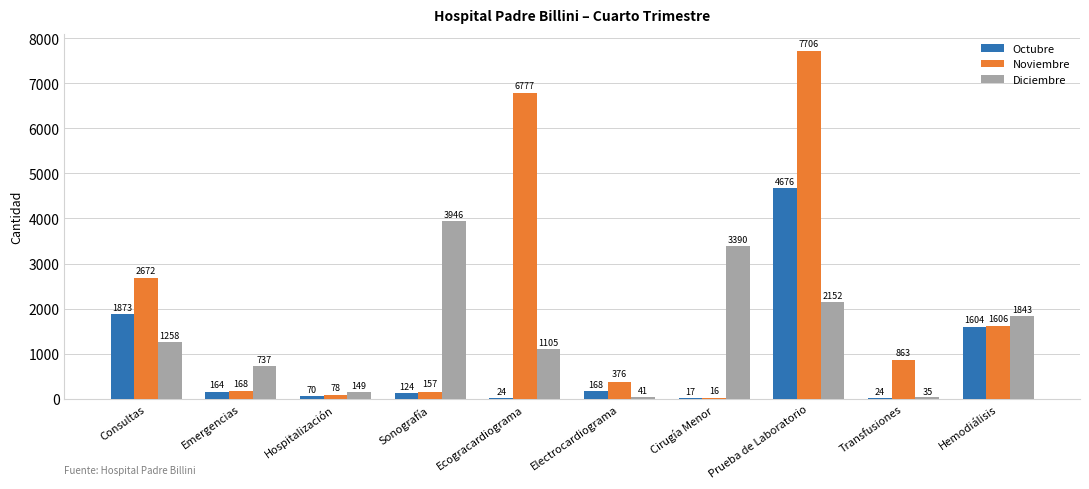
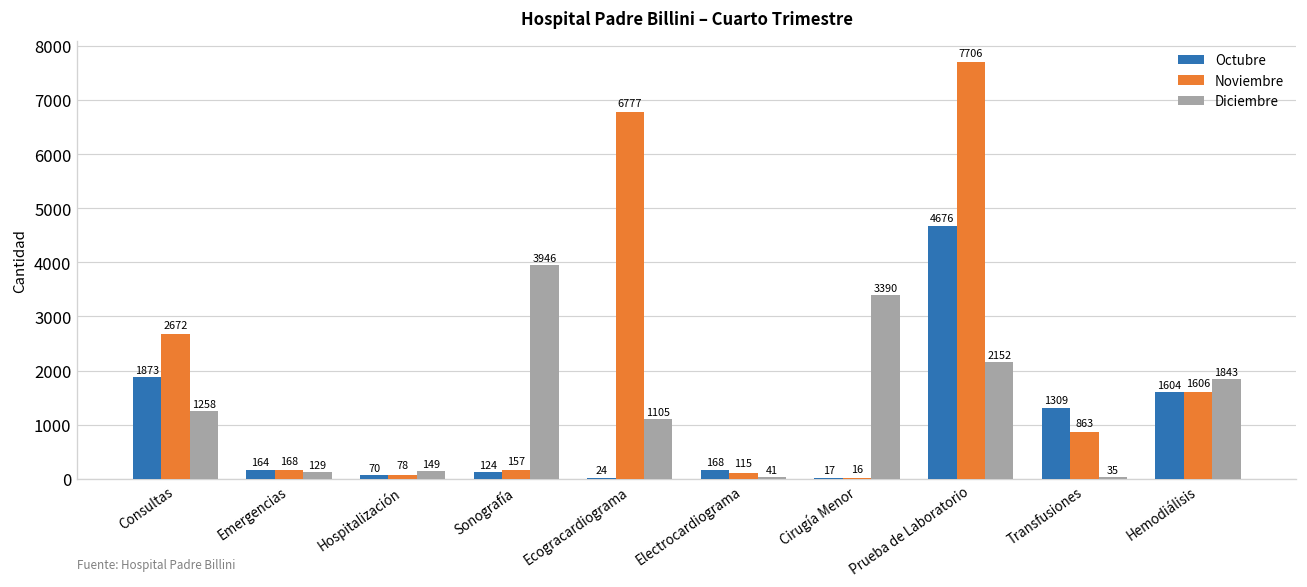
Diciembre, Emergencias: 737 -> 129
Noviembre, Electrocardiograma: 376 -> 115
Octubre, Transfusiones: 24 -> 1309
